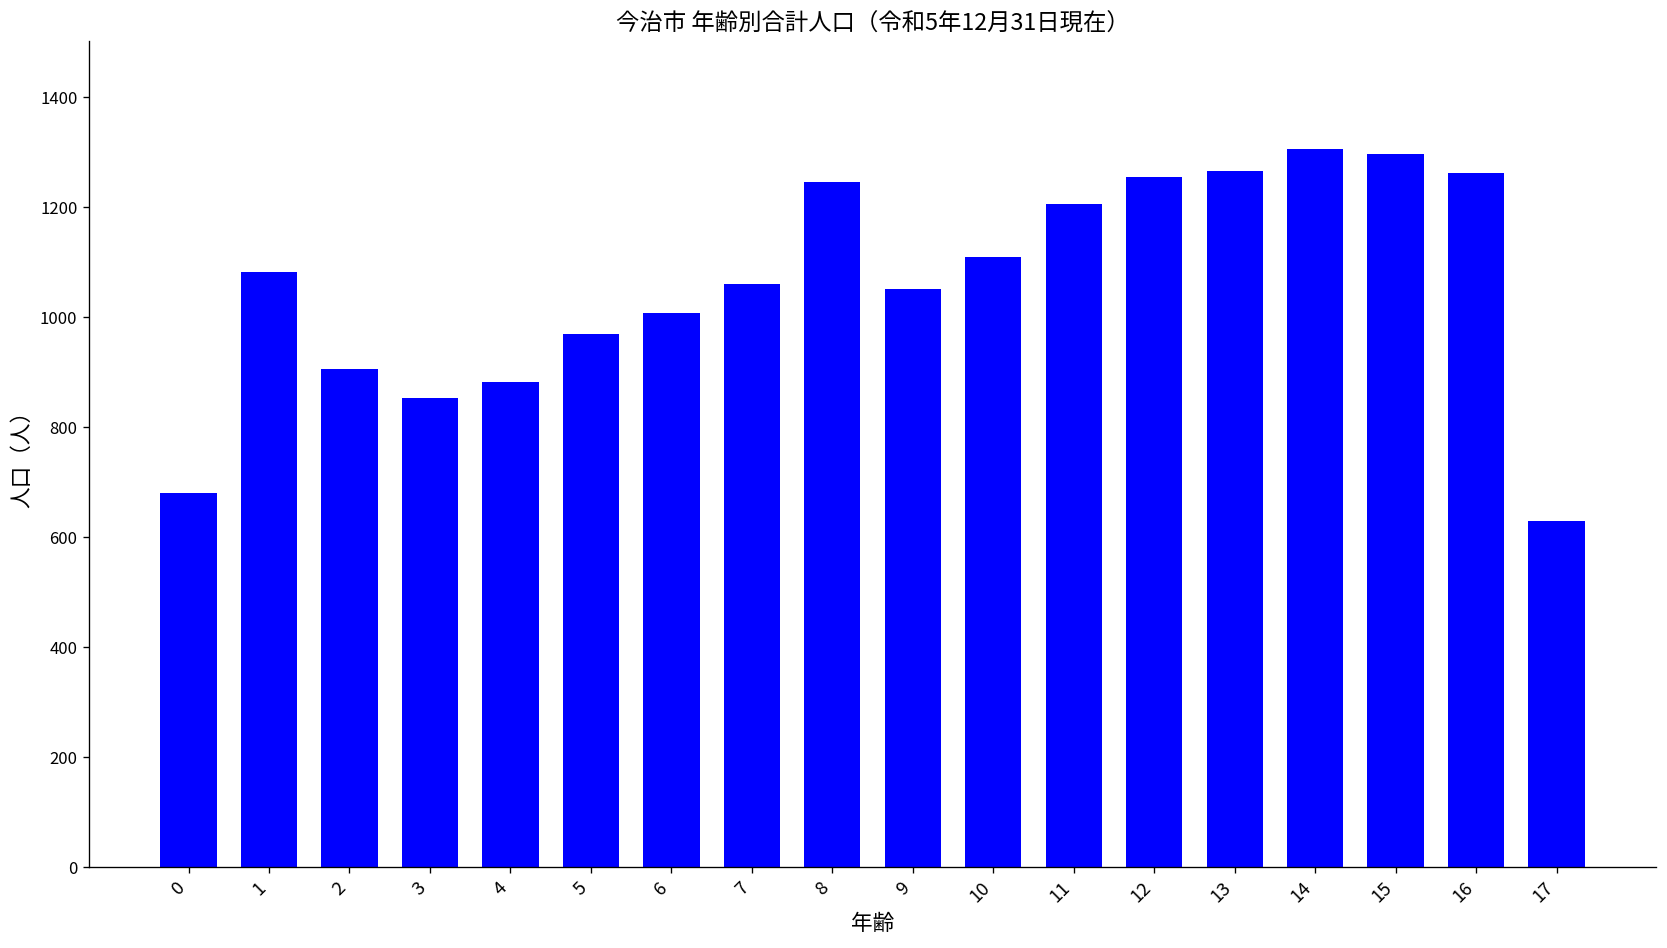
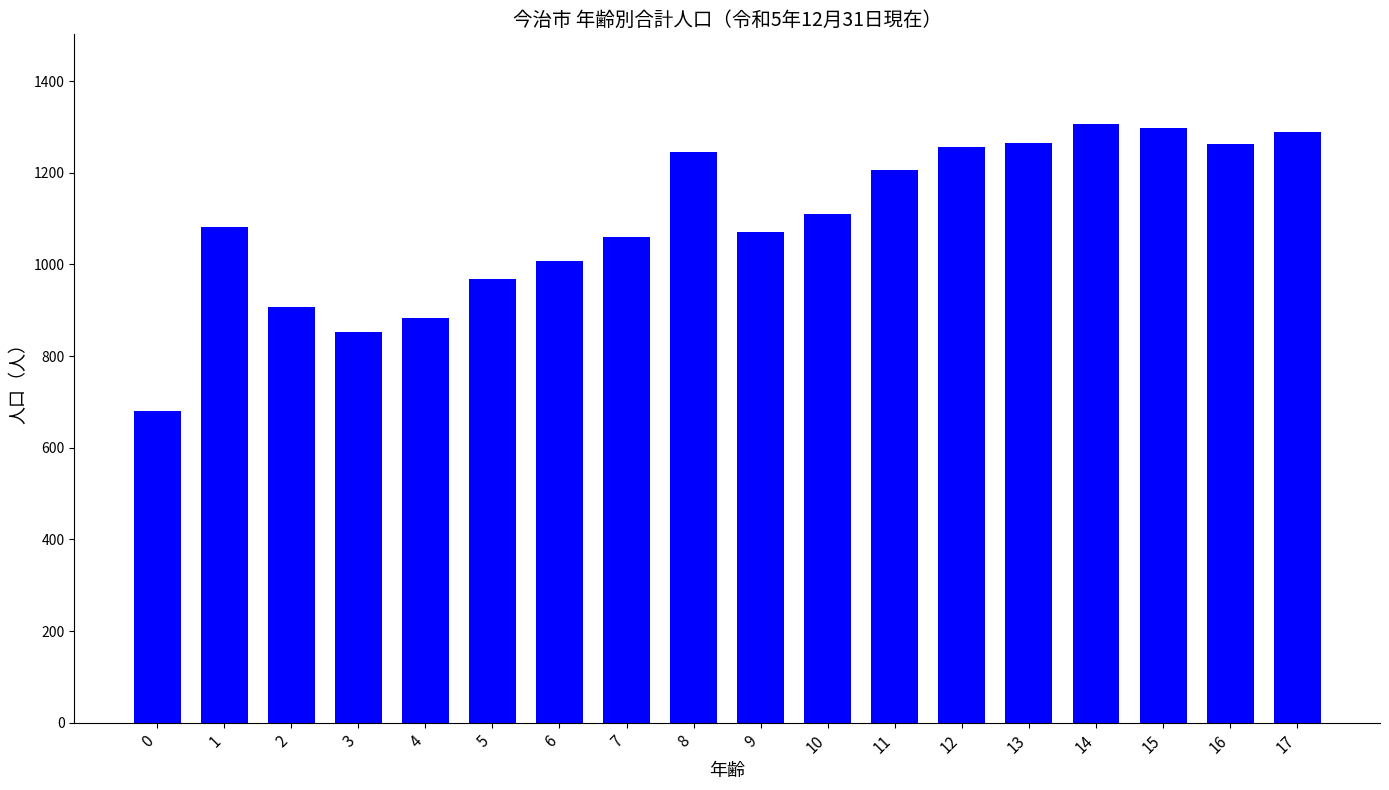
9: 1050 -> 1070
17: 630 -> 1290
